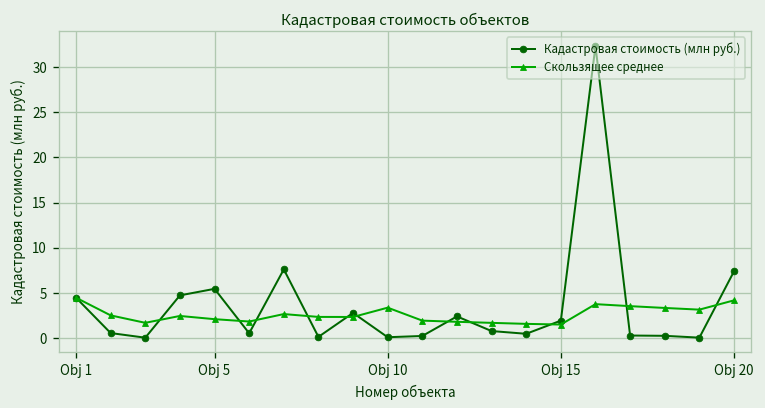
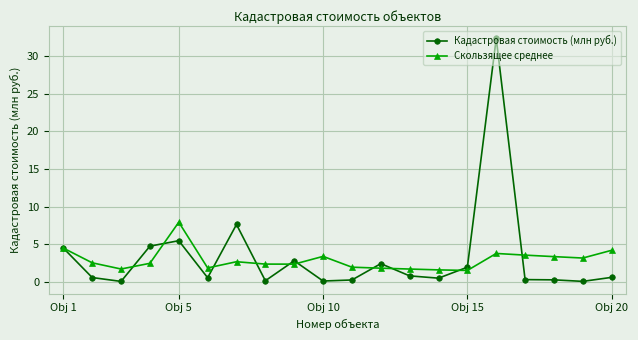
Скользящее среднее, Obj 5: 2 -> 8
Кадастровая стоимость (млн руб.), Obj 20: 7 -> 1
